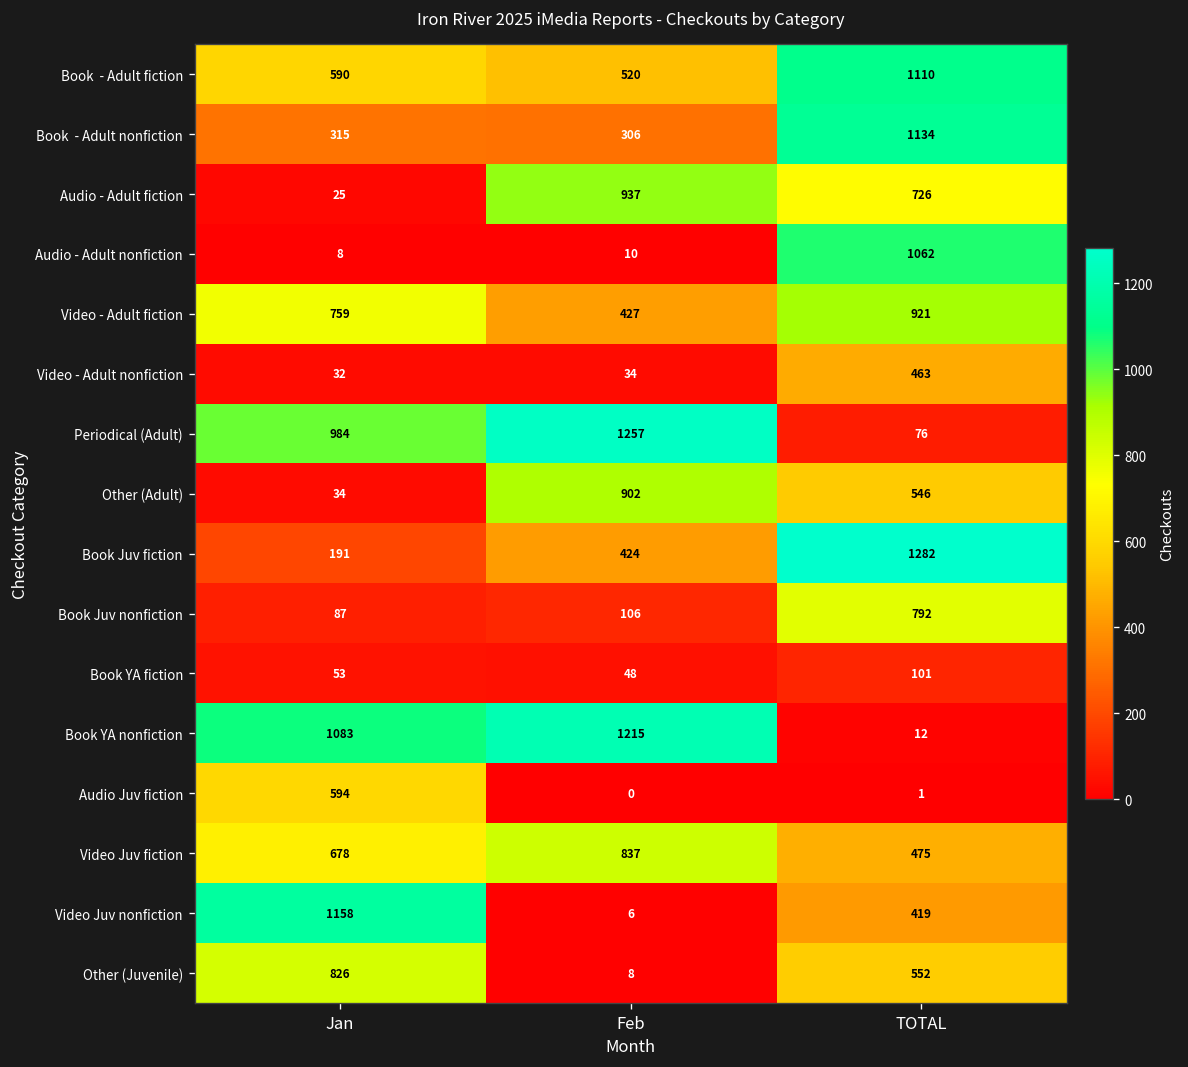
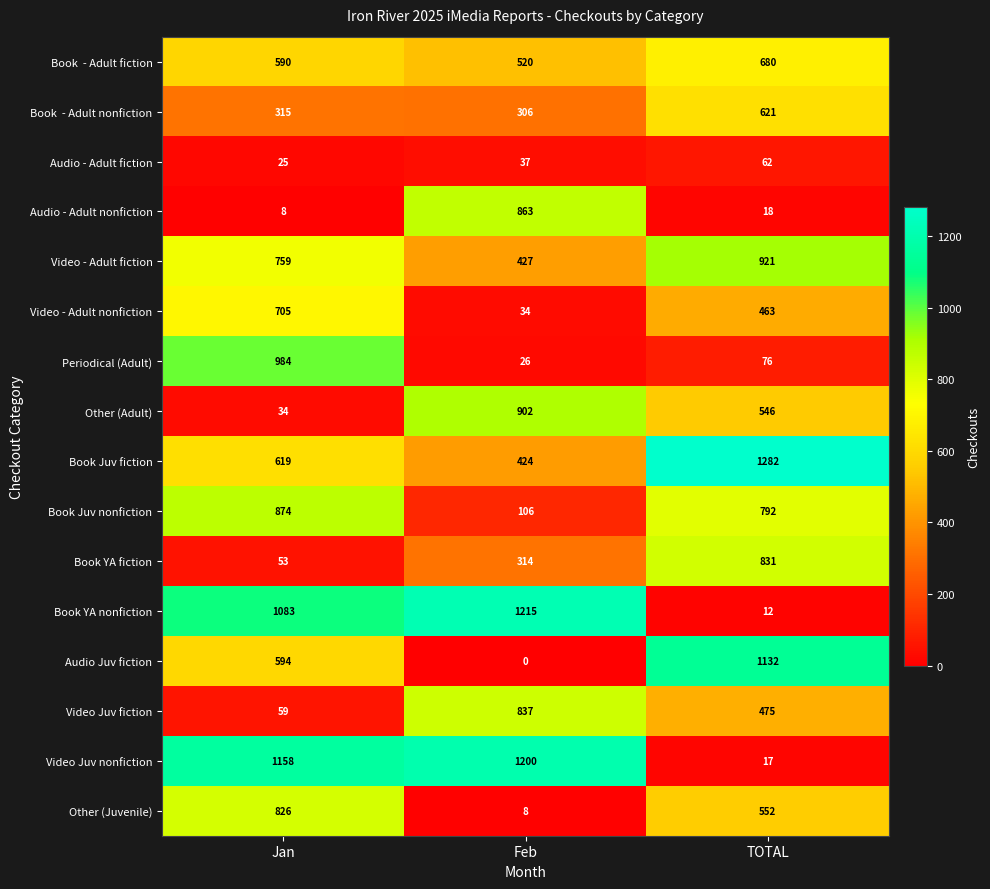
Book - Adult fiction, TOTAL: 1110 -> 680
Book - Adult nonfiction, TOTAL: 1134 -> 621
Audio - Adult fiction, Feb: 937 -> 37
Audio - Adult fiction, TOTAL: 726 -> 62
Audio - Adult nonfiction, Feb: 10 -> 863
Audio - Adult nonfiction, TOTAL: 1062 -> 18
Video - Adult nonfiction, Jan: 32 -> 705
Periodical (Adult), Feb: 1257 -> 26
Book Juv fiction, Jan: 191 -> 619
Book Juv nonfiction, Jan: 87 -> 874
Book YA fiction, Feb: 48 -> 314
Book YA fiction, TOTAL: 101 -> 831
Audio Juv fiction, TOTAL: 1 -> 1132
Video Juv fiction, Jan: 678 -> 59
Video Juv nonfiction, Feb: 6 -> 1200
Video Juv nonfiction, TOTAL: 419 -> 17
